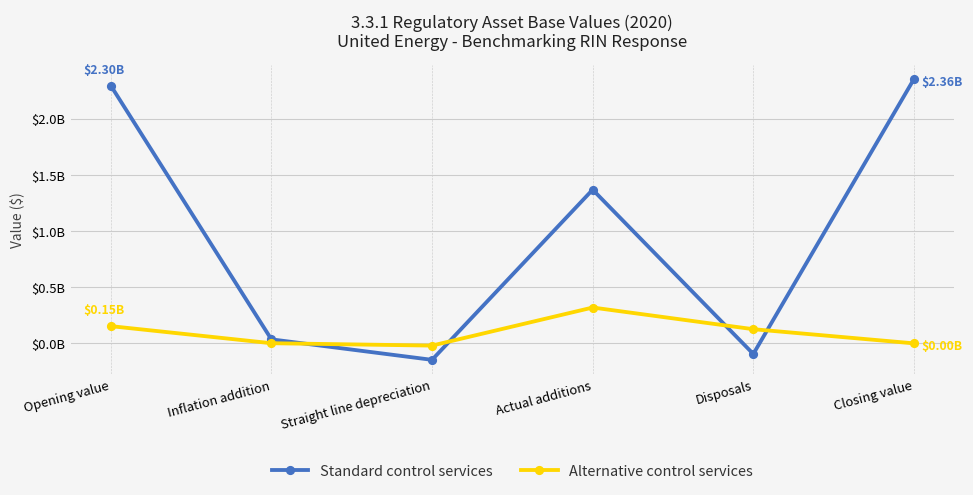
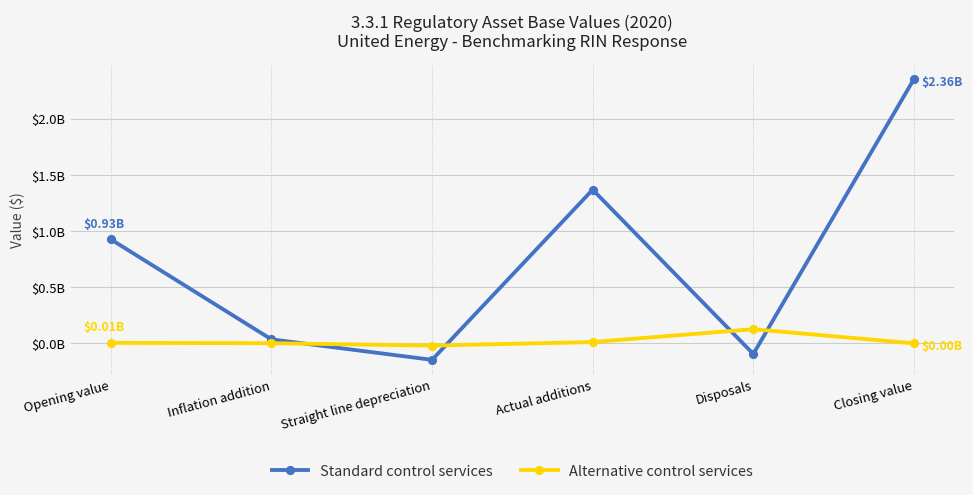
Standard control services, Opening value: $2.30B -> $0.93B
Alternative control services, Opening value: $0.15B -> $0.01B
Alternative control services, Actual additions: $320000000 -> $10000000
